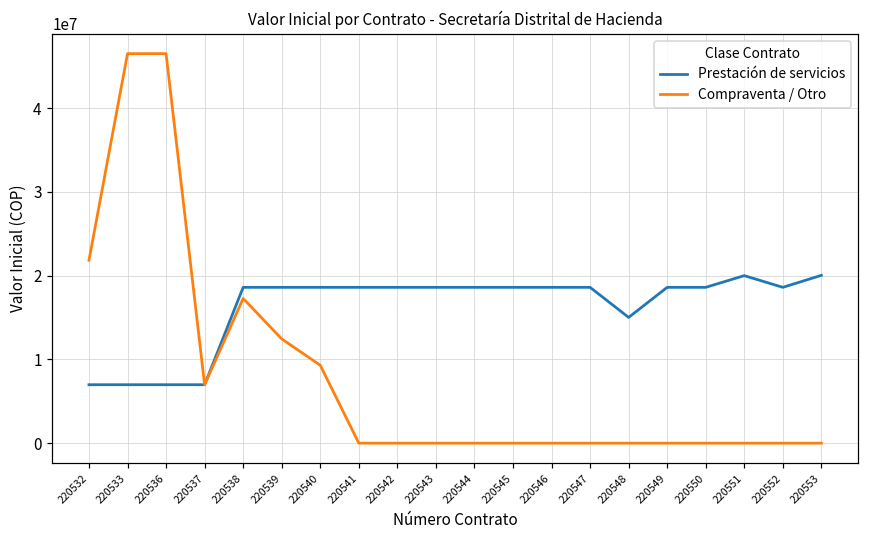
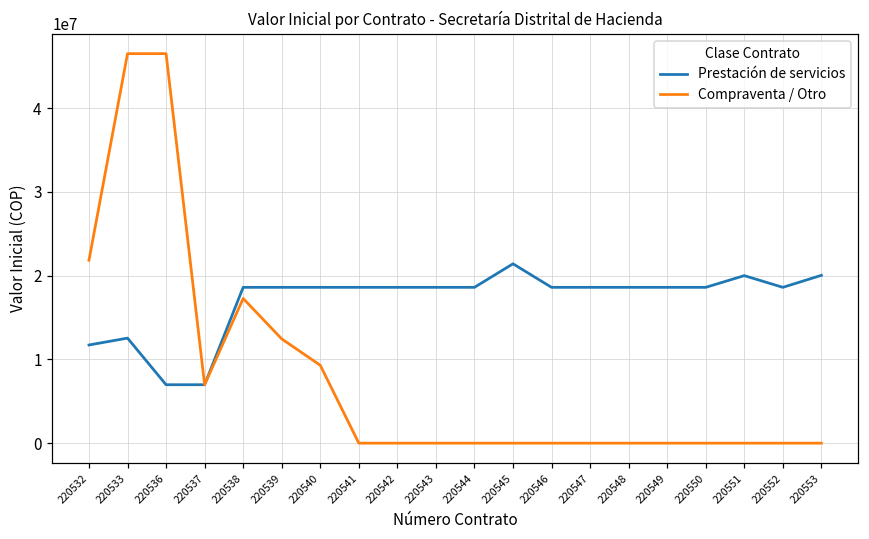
Prestación de servicios, 220532: 7000000 -> 12000000
Prestación de servicios, 220533: 7000000 -> 13000000
Prestación de servicios, 220545: 19000000 -> 21000000
Prestación de servicios, 220548: 15000000 -> 19000000
